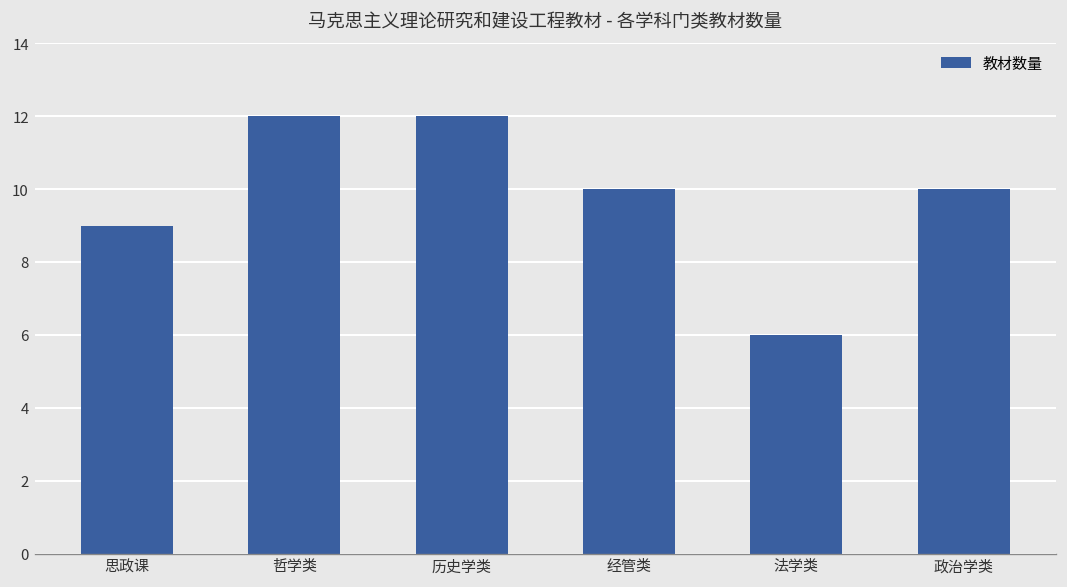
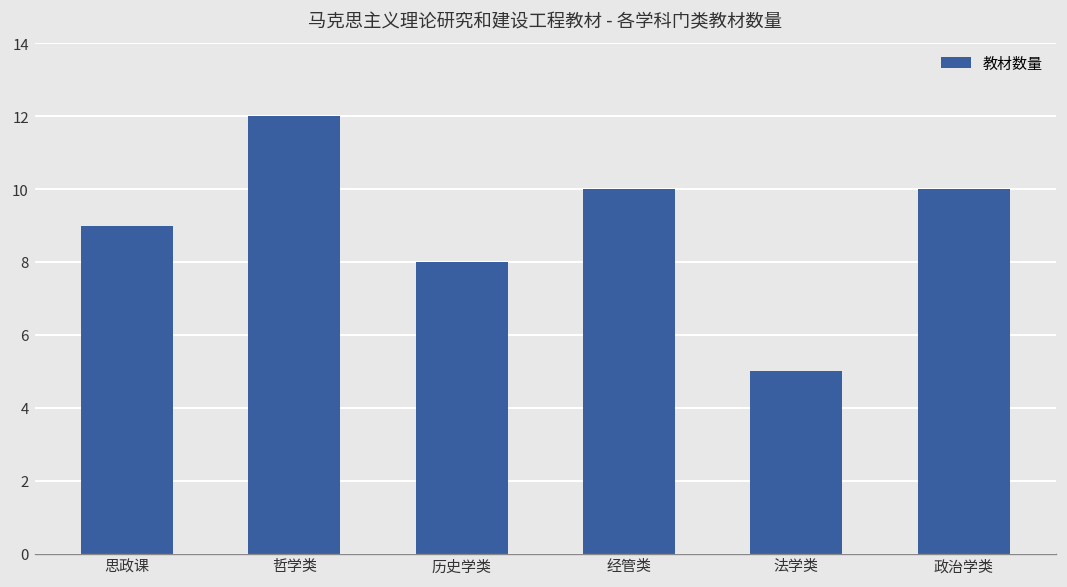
历史学类: 12 -> 8
法学类: 6 -> 5
